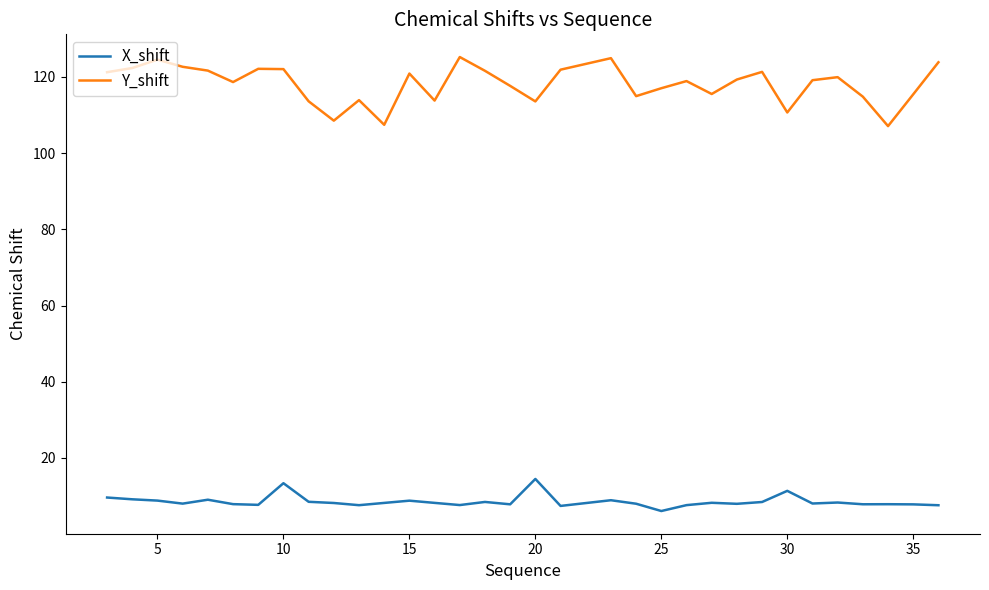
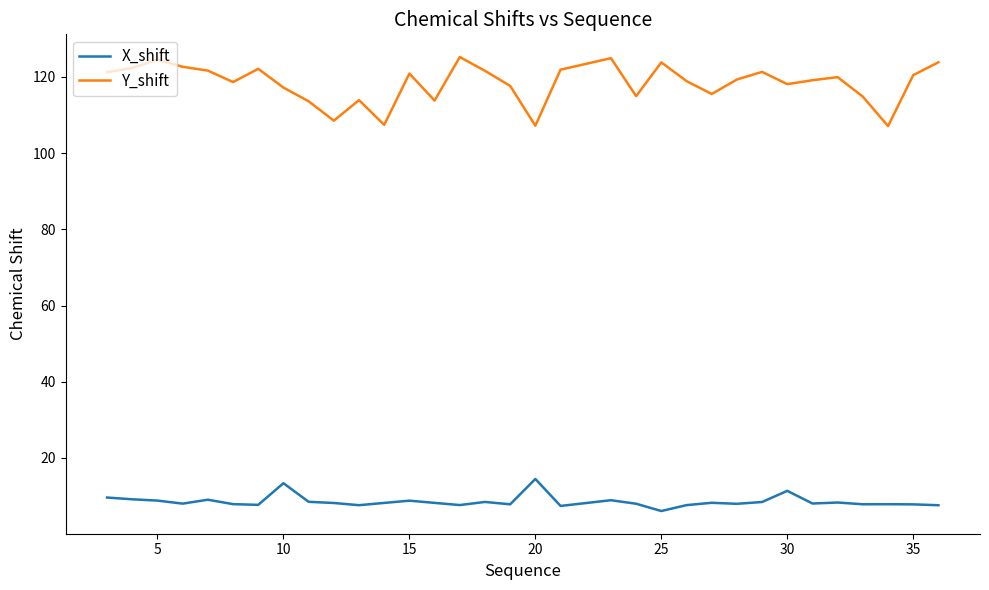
Y_shift, 10: 122 -> 117
Y_shift, 20: 114 -> 107
Y_shift, 25: 117 -> 124
Y_shift, 30: 111 -> 118
Y_shift, 35: 115 -> 120
